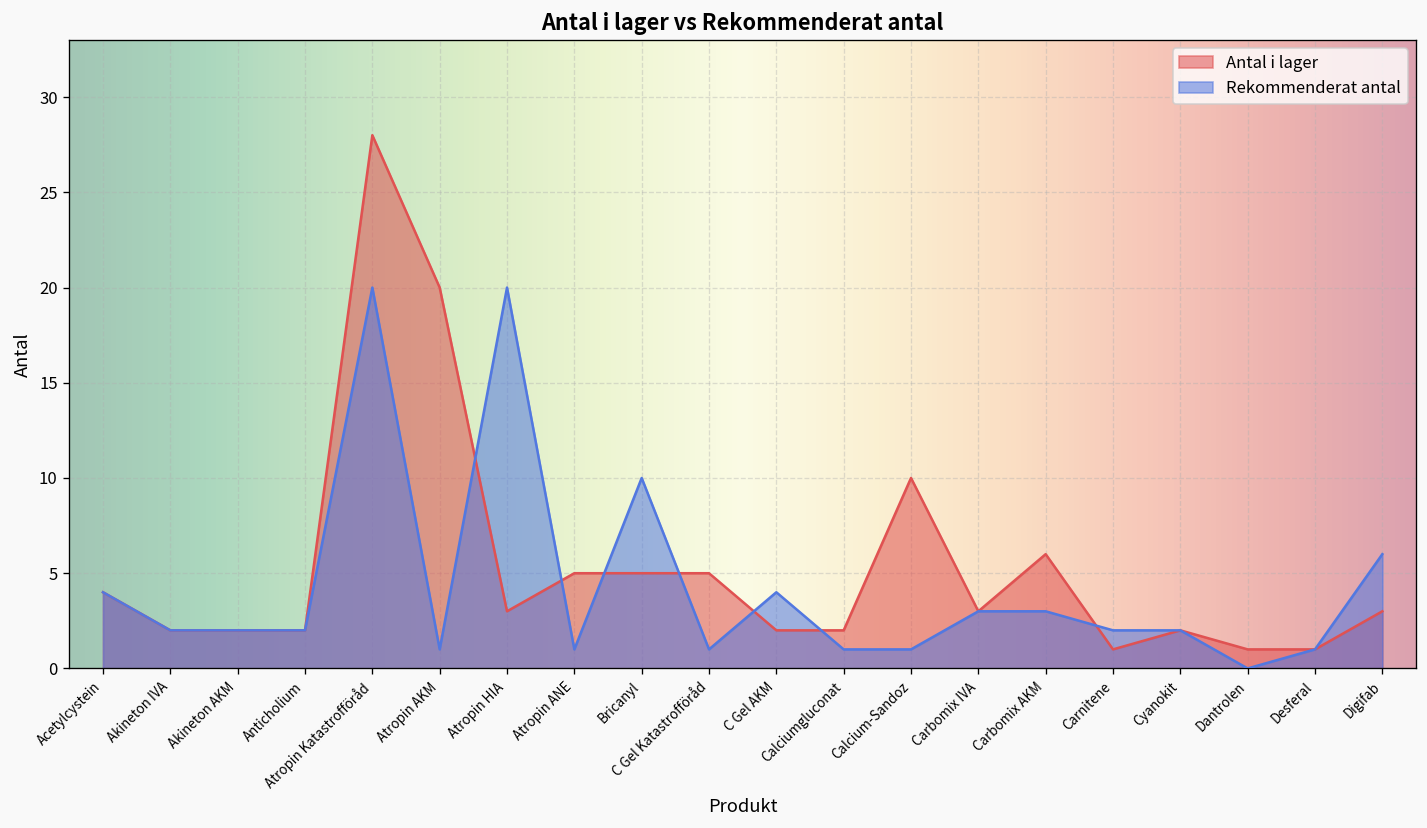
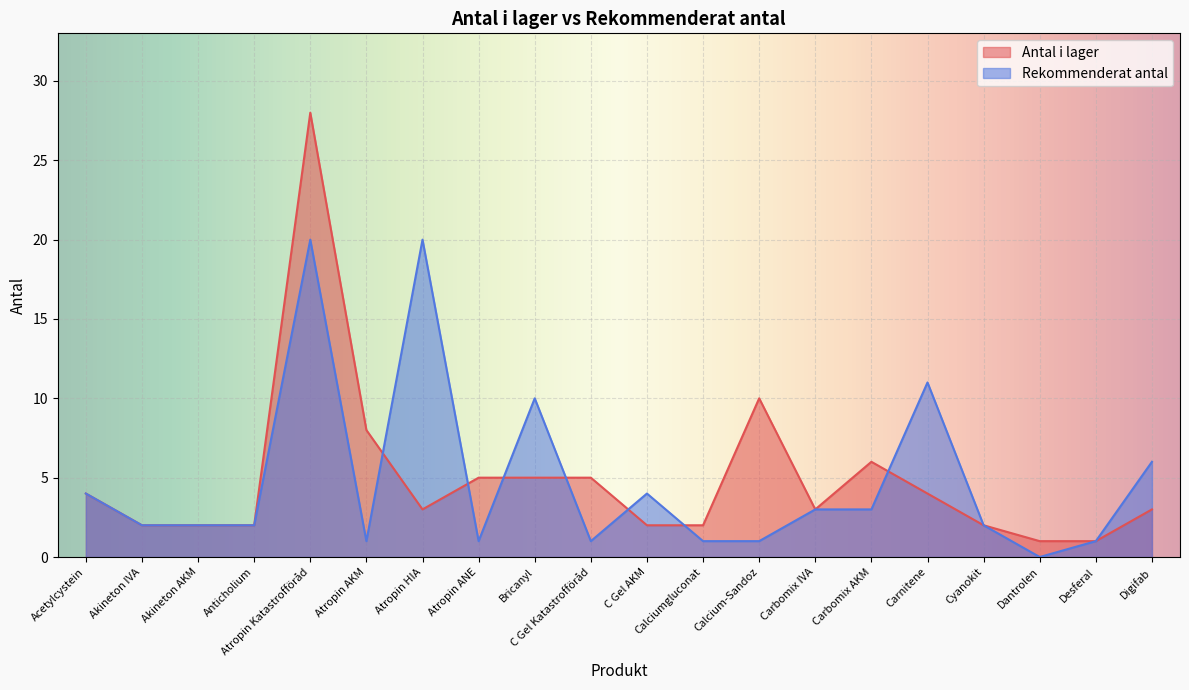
Antal i lager, Atropin AKM: 20 -> 8
Antal i lager, Carnitene: 1 -> 4
Rekommenderat antal, Carnitene: 2 -> 11
